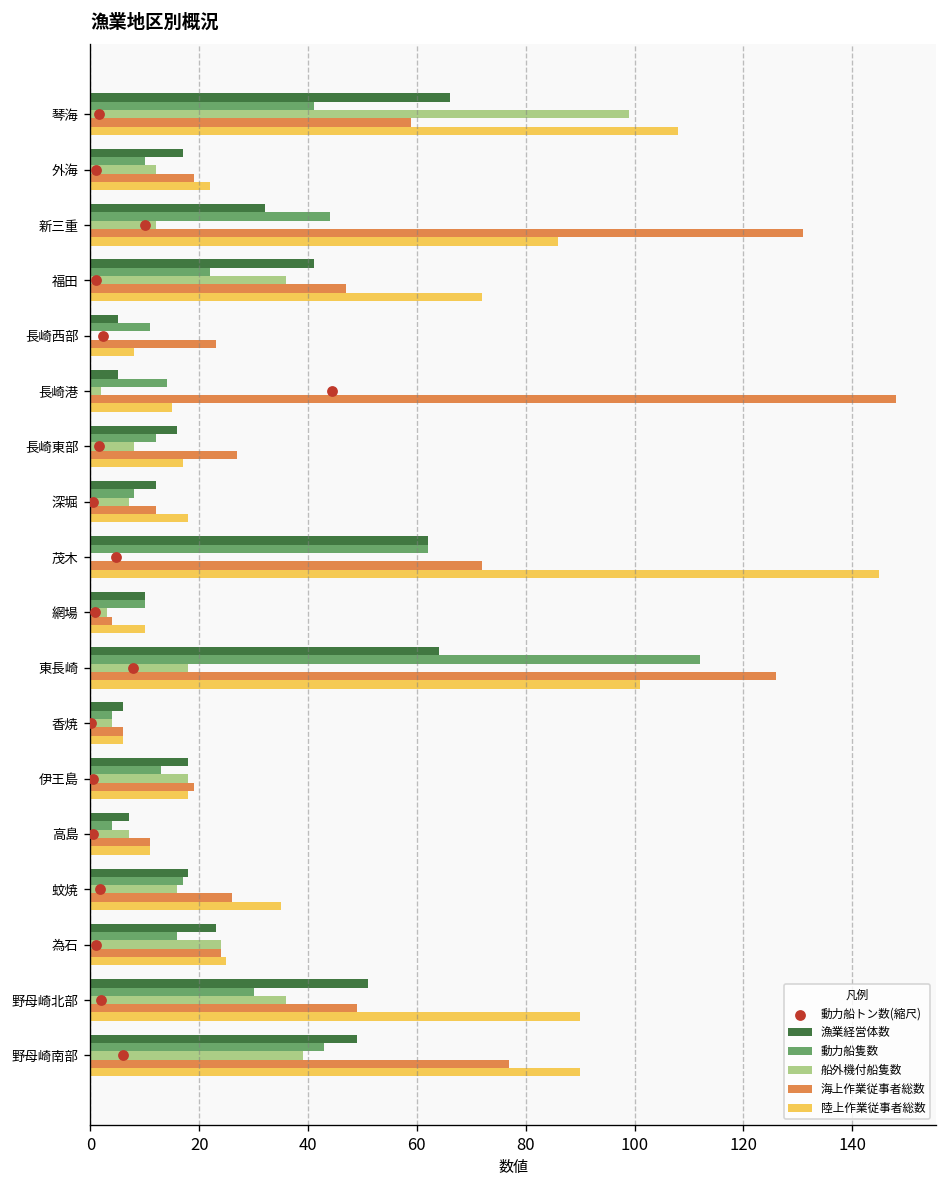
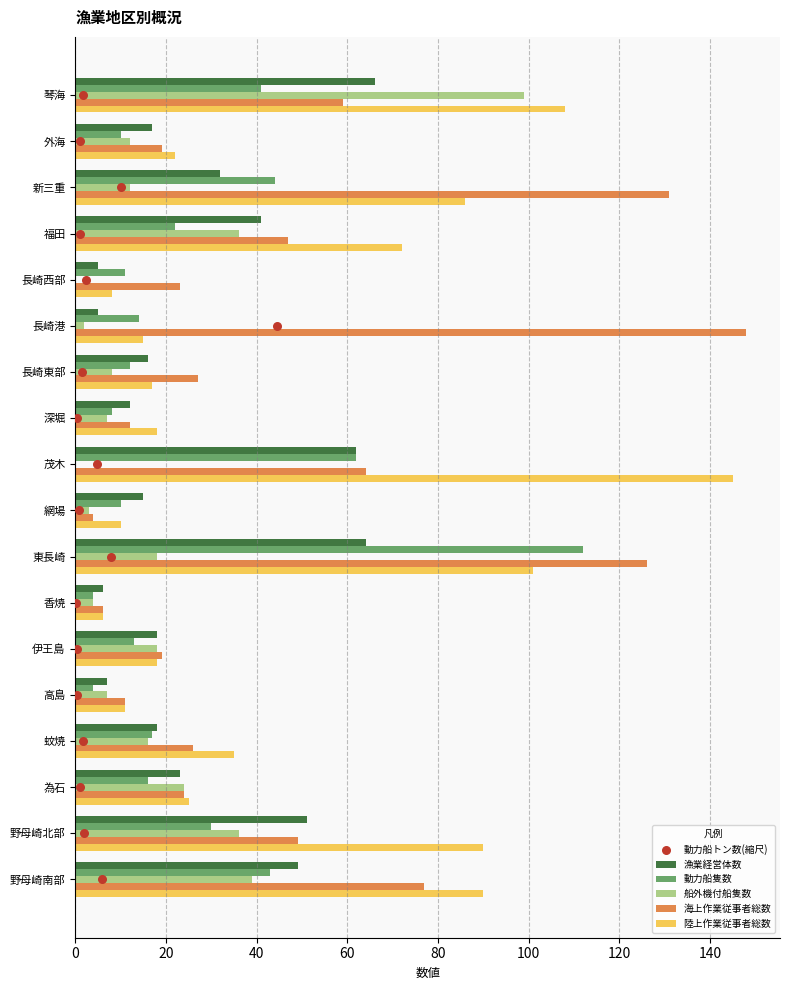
海上作業従事者総数, 茂木: 72 -> 64
漁業経営体数, 網場: 10 -> 15
